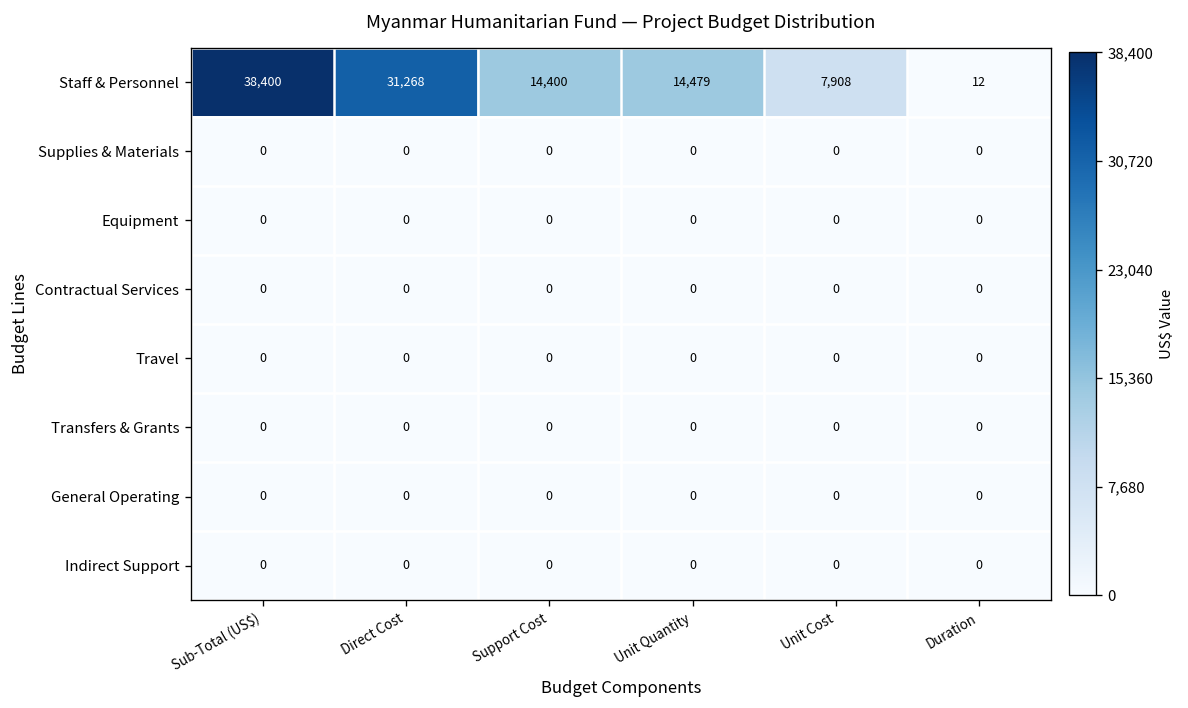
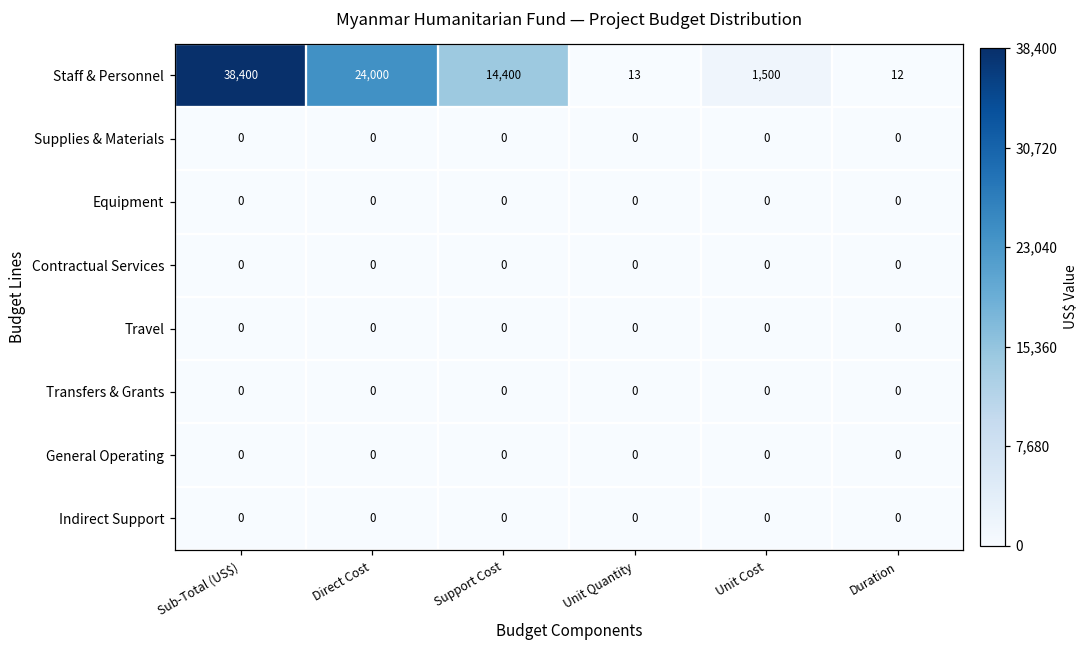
Staff & Personnel, Direct Cost: 31,268 -> 24,000
Staff & Personnel, Unit Quantity: 14,479 -> 13
Staff & Personnel, Unit Cost: 7,908 -> 1,500
